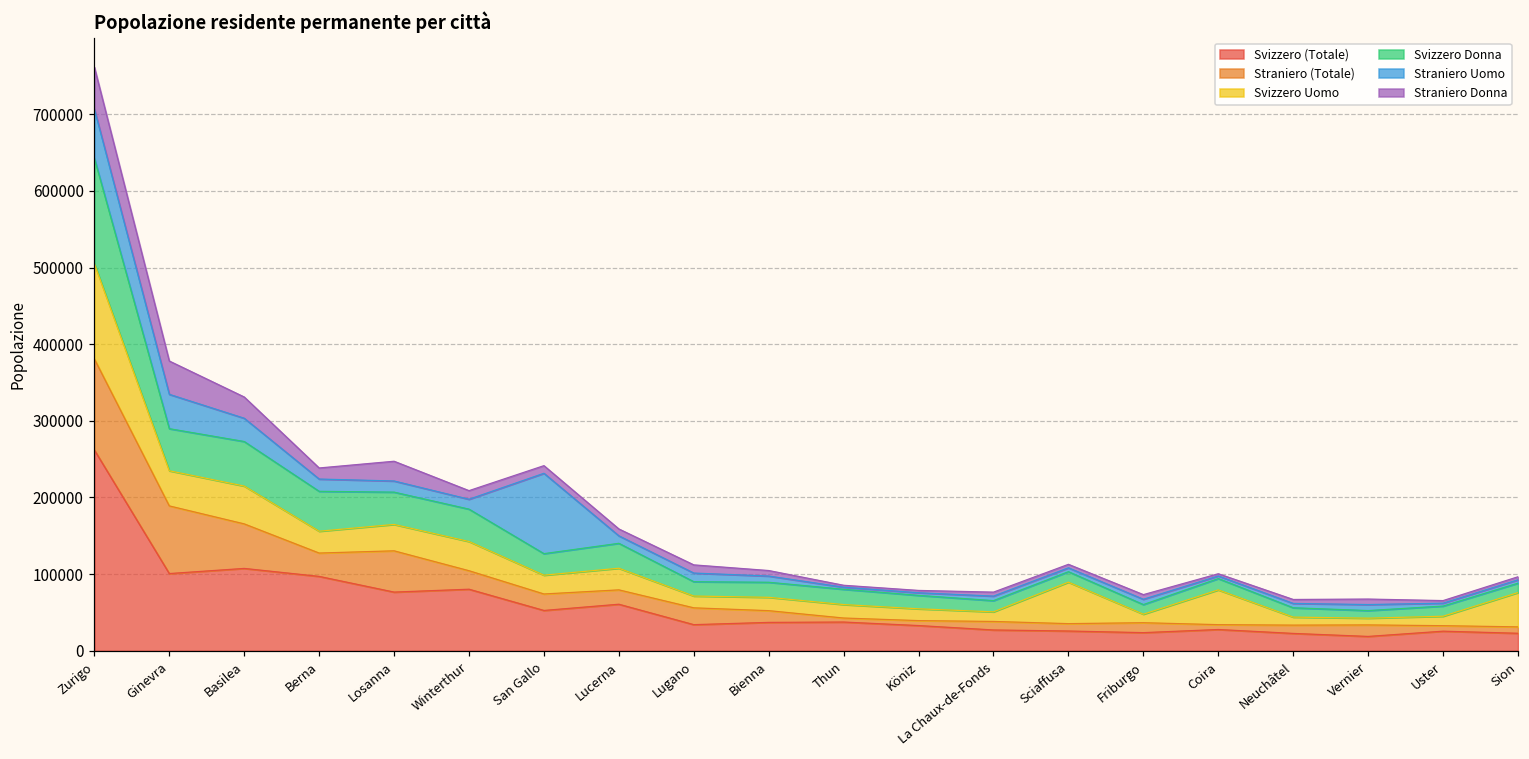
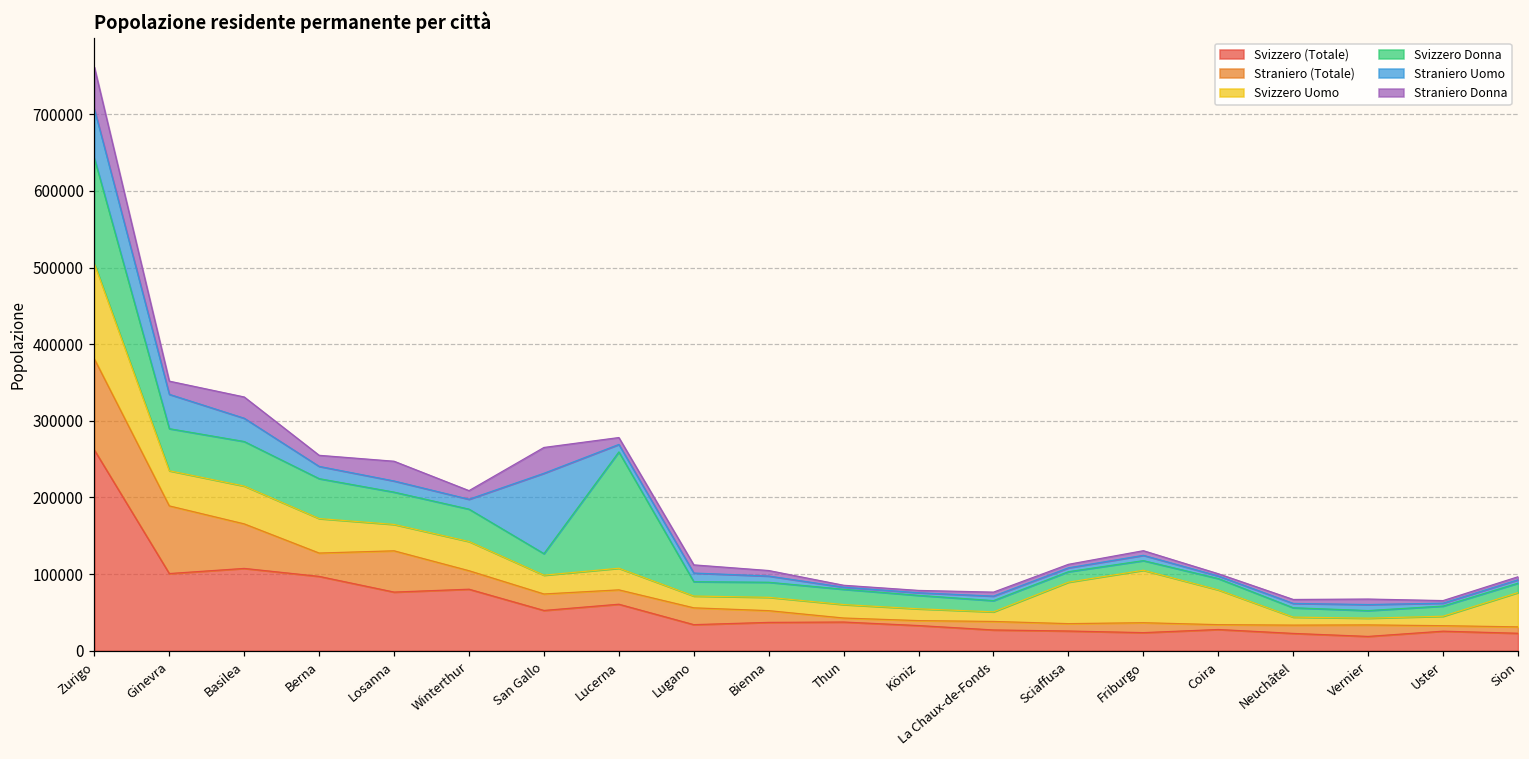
Straniero Donna, Ginevra: 40000 -> 20000
Svizzero Uomo, Berna: 30000 -> 40000
Straniero Donna, San Gallo: 10000 -> 30000
Svizzero Donna, Lucerna: 30000 -> 150000
Svizzero Uomo, Friburgo: 10000 -> 70000
